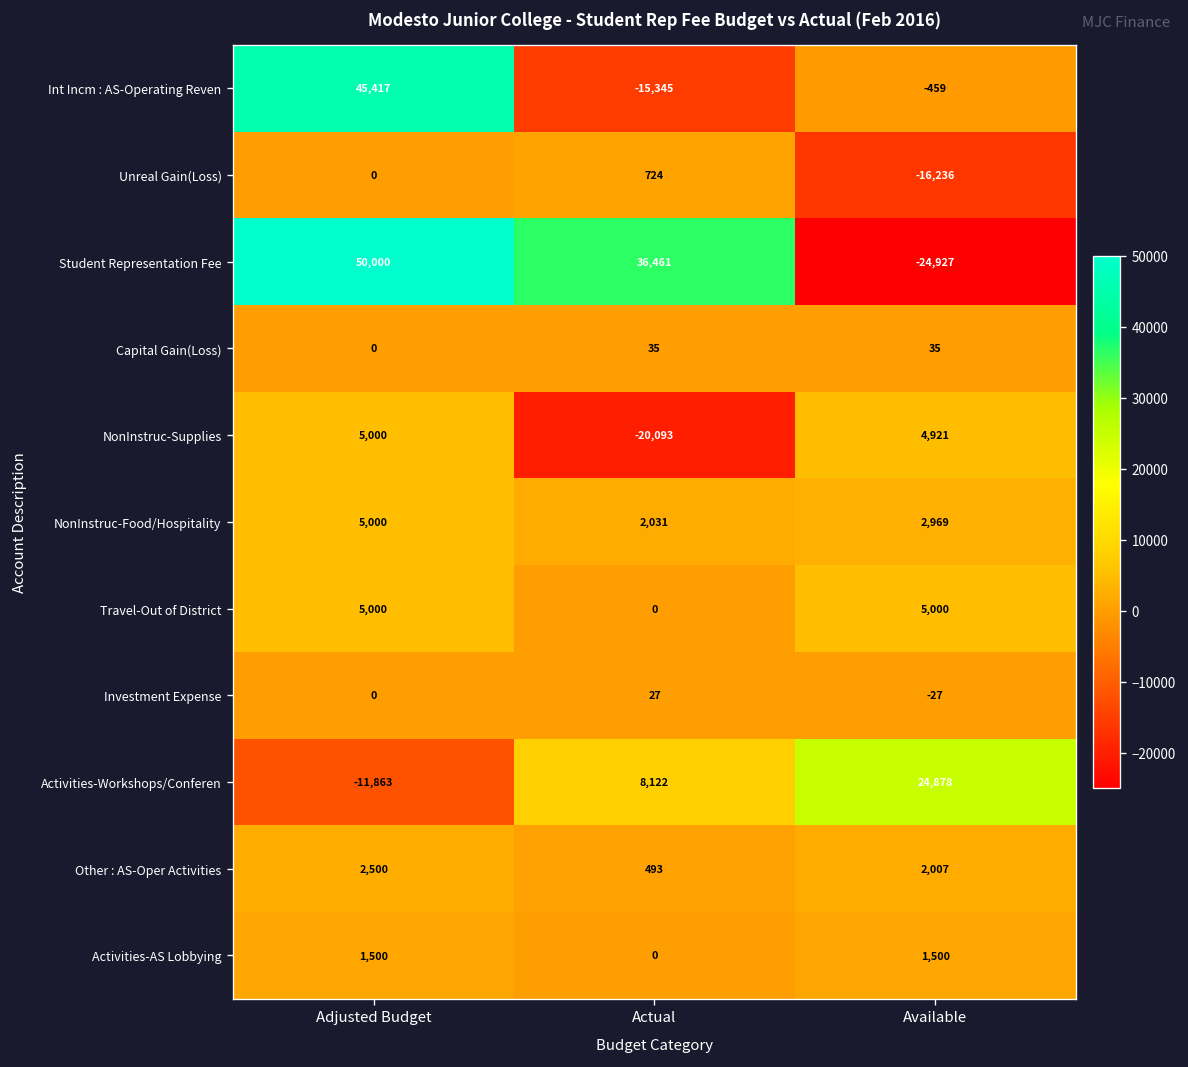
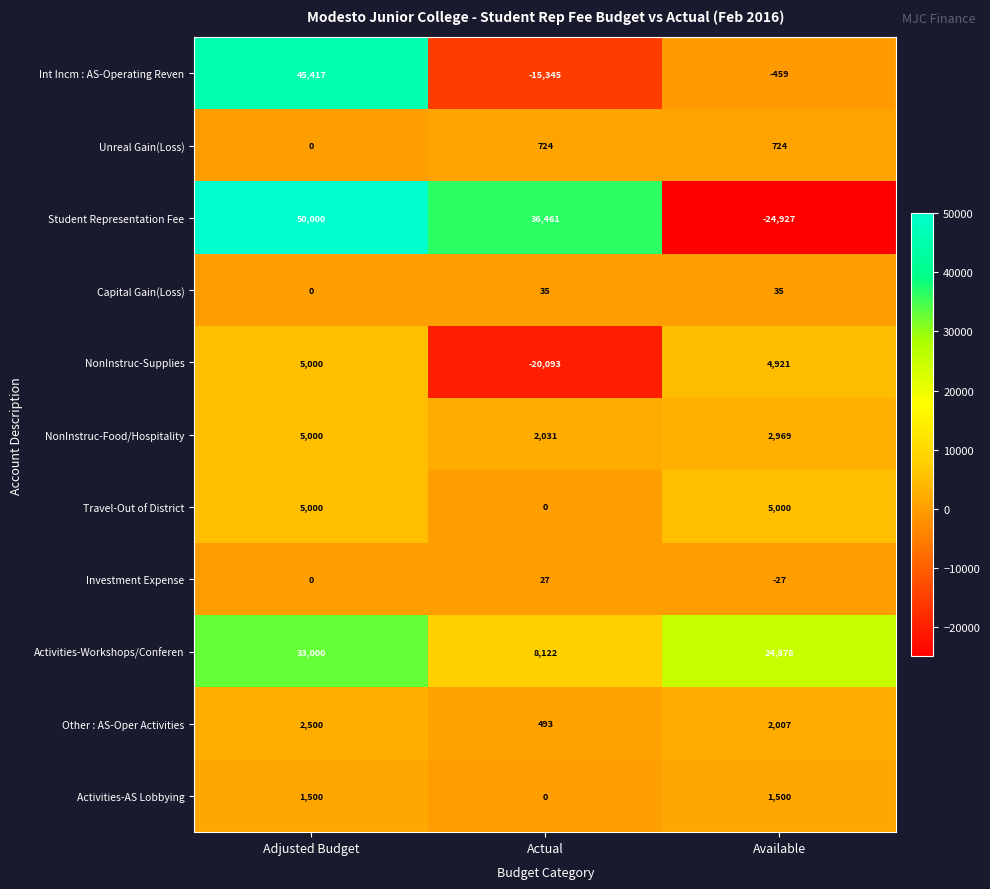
Unreal Gain(Loss), Available: -16,236 -> 724
Activities-Workshops/Conferen, Adjusted Budget: -11,863 -> 33,000
